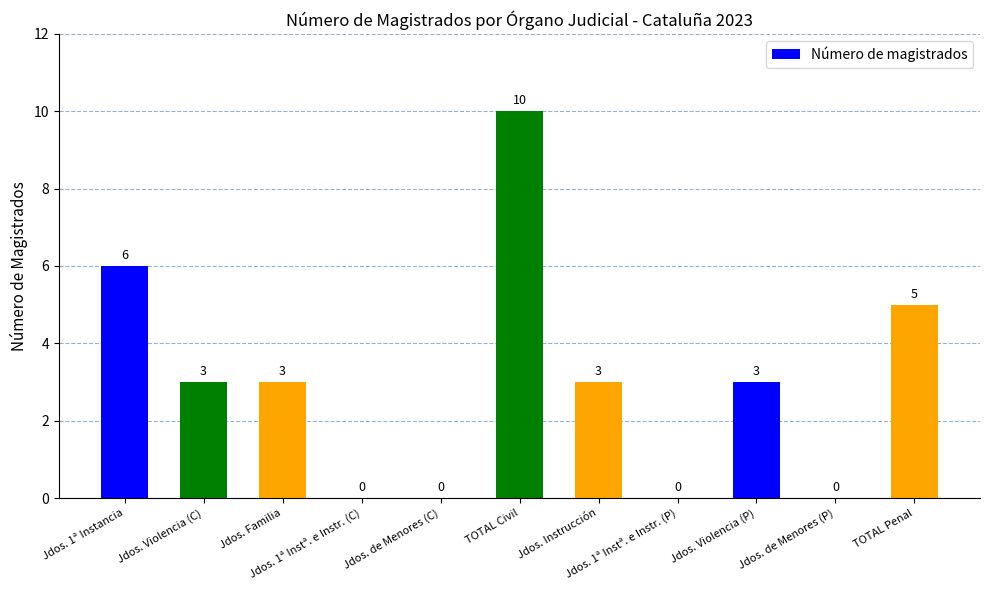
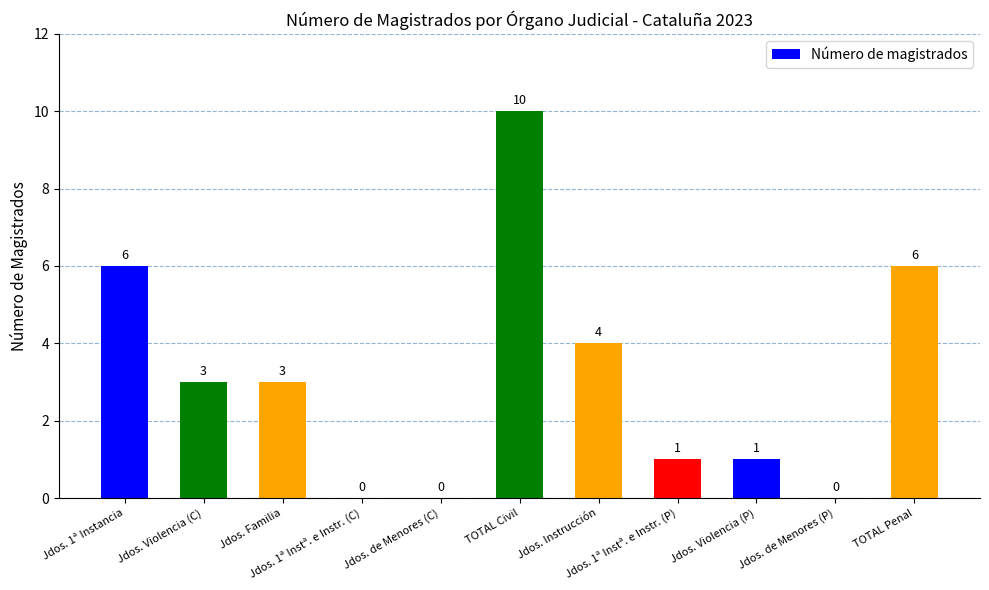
Jdos. Instrucción: 3 -> 4
Jdos. 1ª Instª. e Instr. (P): 0 -> 1
Jdos. Violencia (P): 3 -> 1
TOTAL Penal: 5 -> 6
